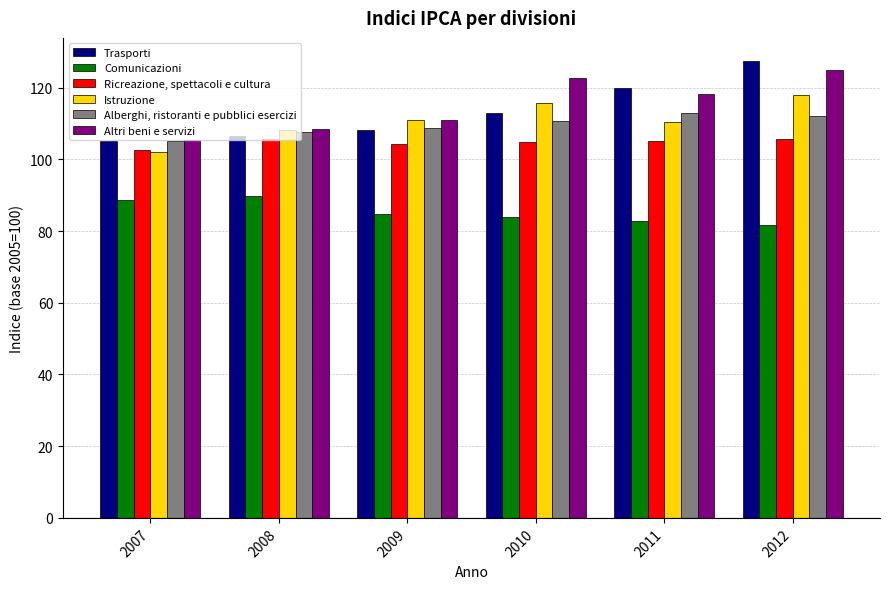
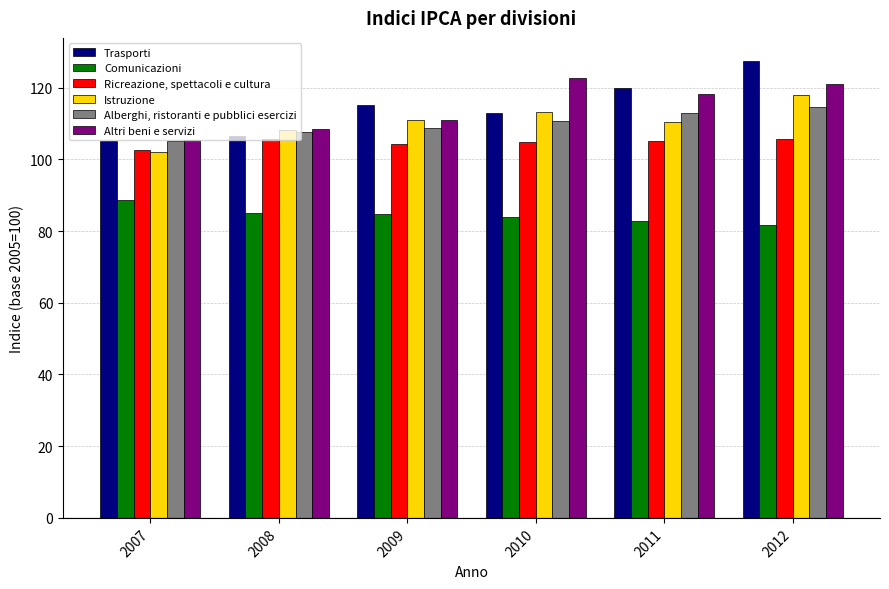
Comunicazioni, 2008: 90 -> 85
Trasporti, 2009: 108 -> 115
Istruzione, 2010: 116 -> 113
Alberghi, ristoranti e pubblici esercizi, 2012: 112 -> 115
Altri beni e servizi, 2012: 125 -> 121
